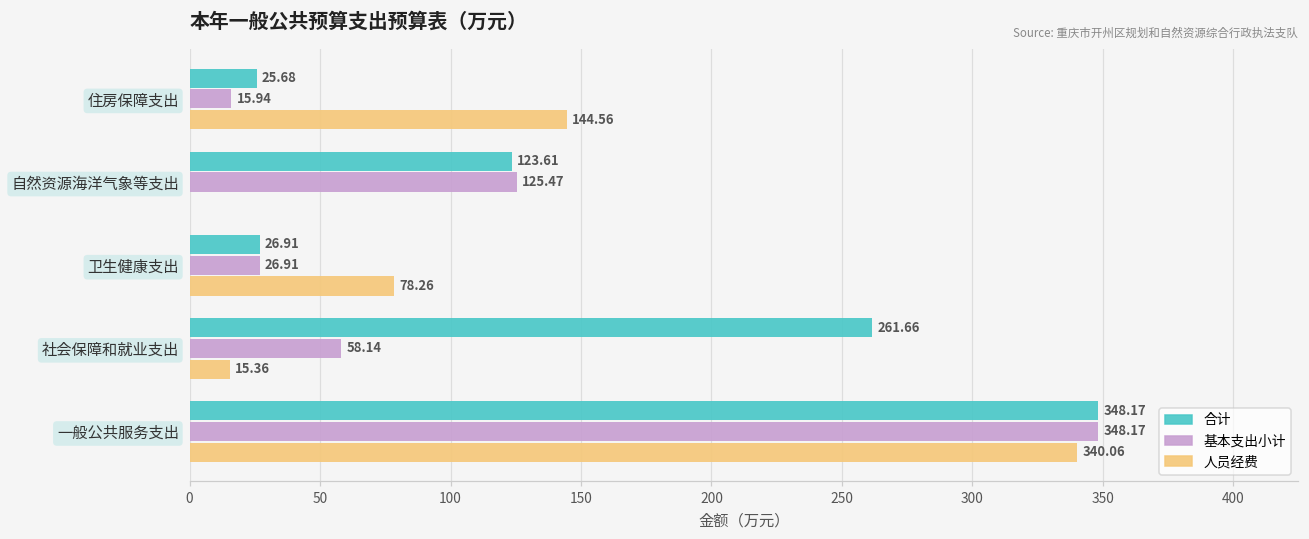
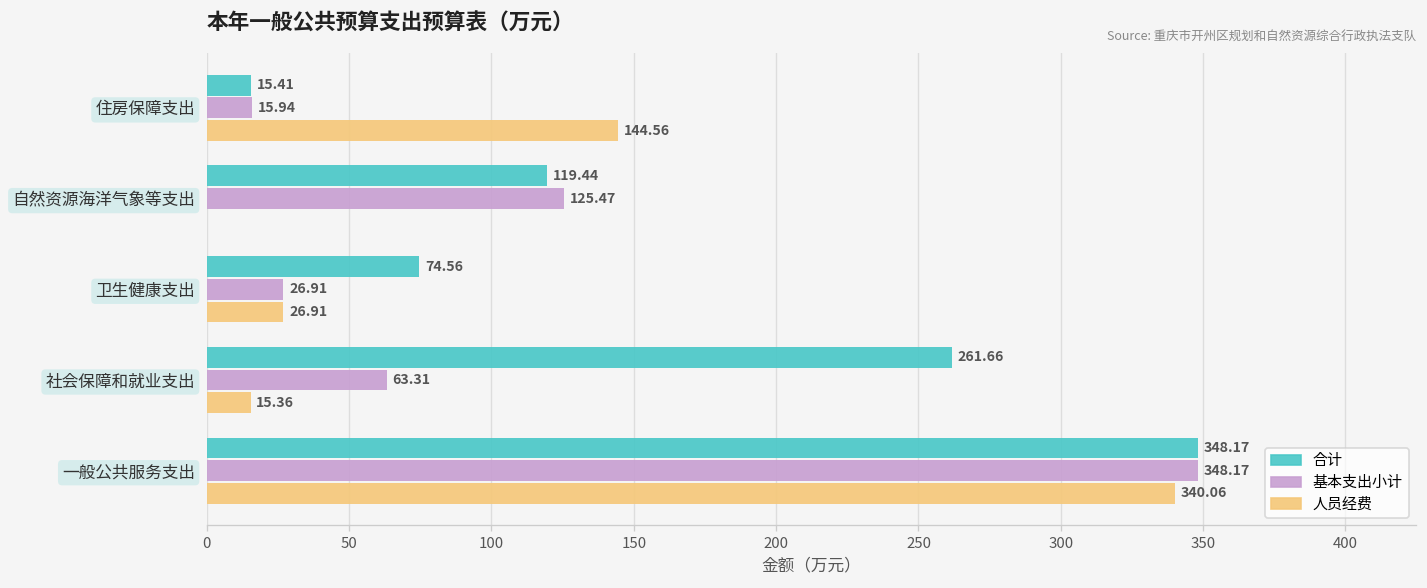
合计, 住房保障支出: 25.68 -> 15.41
合计, 自然资源海洋气象等支出: 123.61 -> 119.44
合计, 卫生健康支出: 26.91 -> 74.56
人员经费, 卫生健康支出: 78.26 -> 26.91
基本支出小计, 社会保障和就业支出: 58.14 -> 63.31
